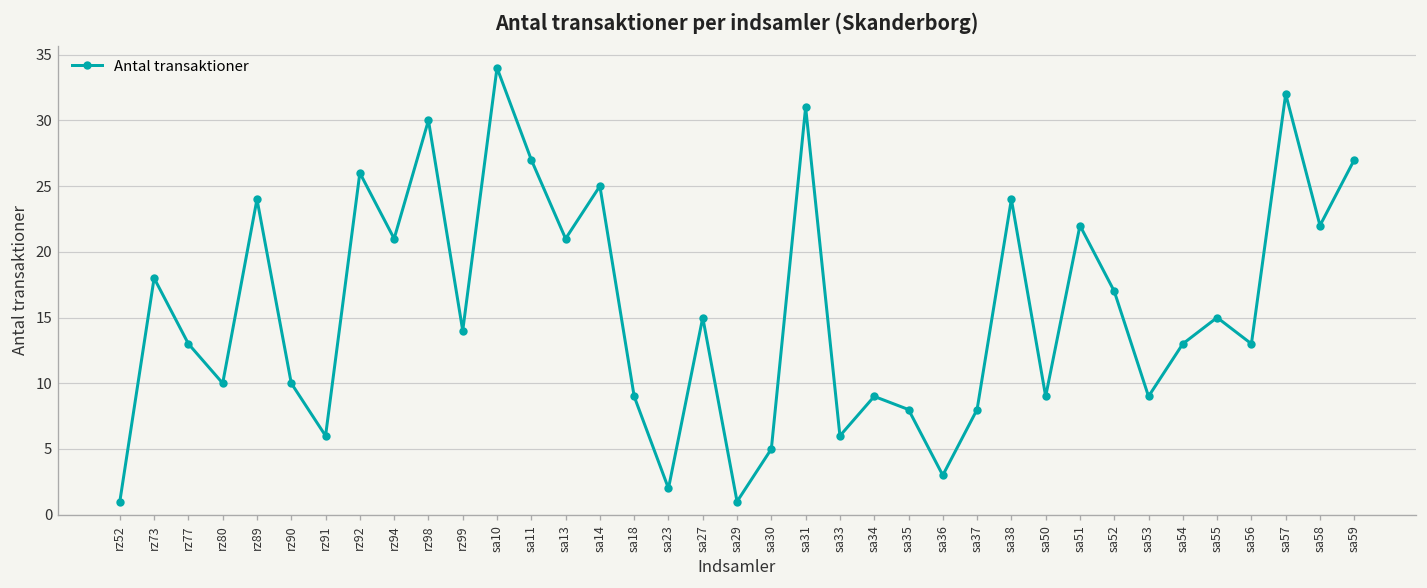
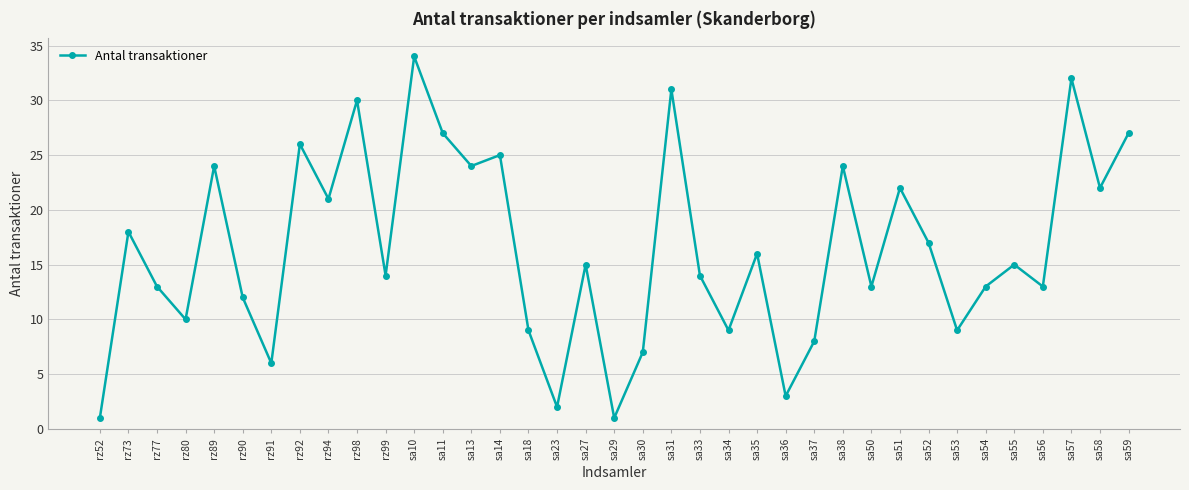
rz90: 10 -> 12
sa13: 21 -> 24
sa30: 5 -> 7
sa33: 6 -> 14
sa35: 8 -> 16
sa50: 9 -> 13
